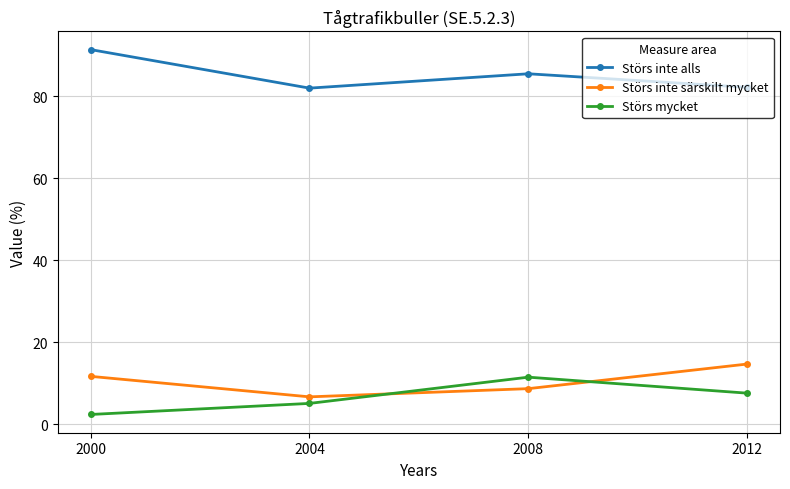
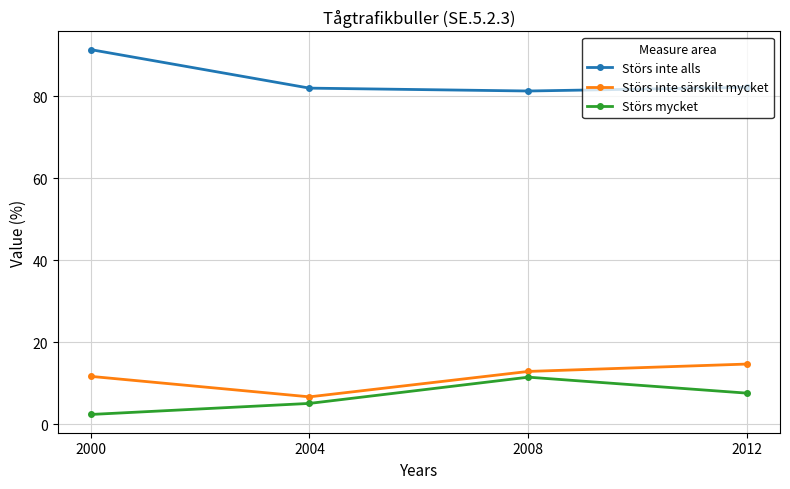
Störs inte alls, 2008: 86 -> 81
Störs inte särskilt mycket, 2008: 9 -> 13
